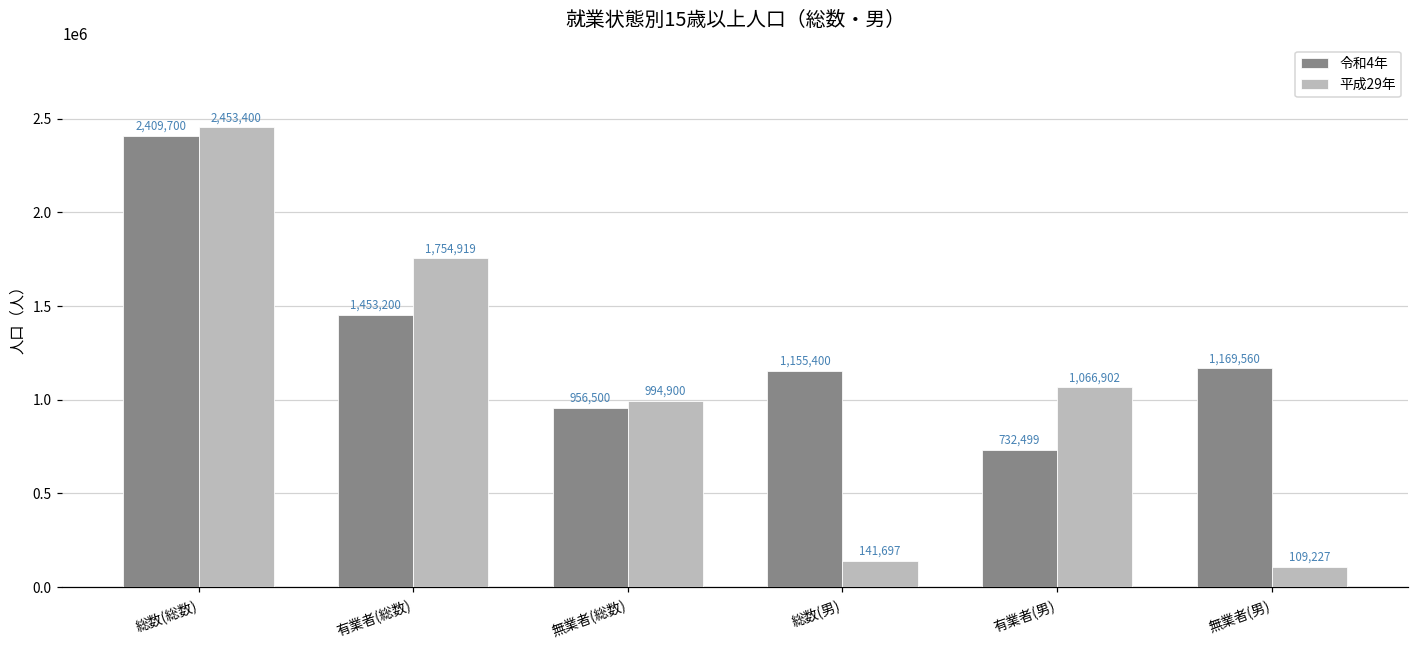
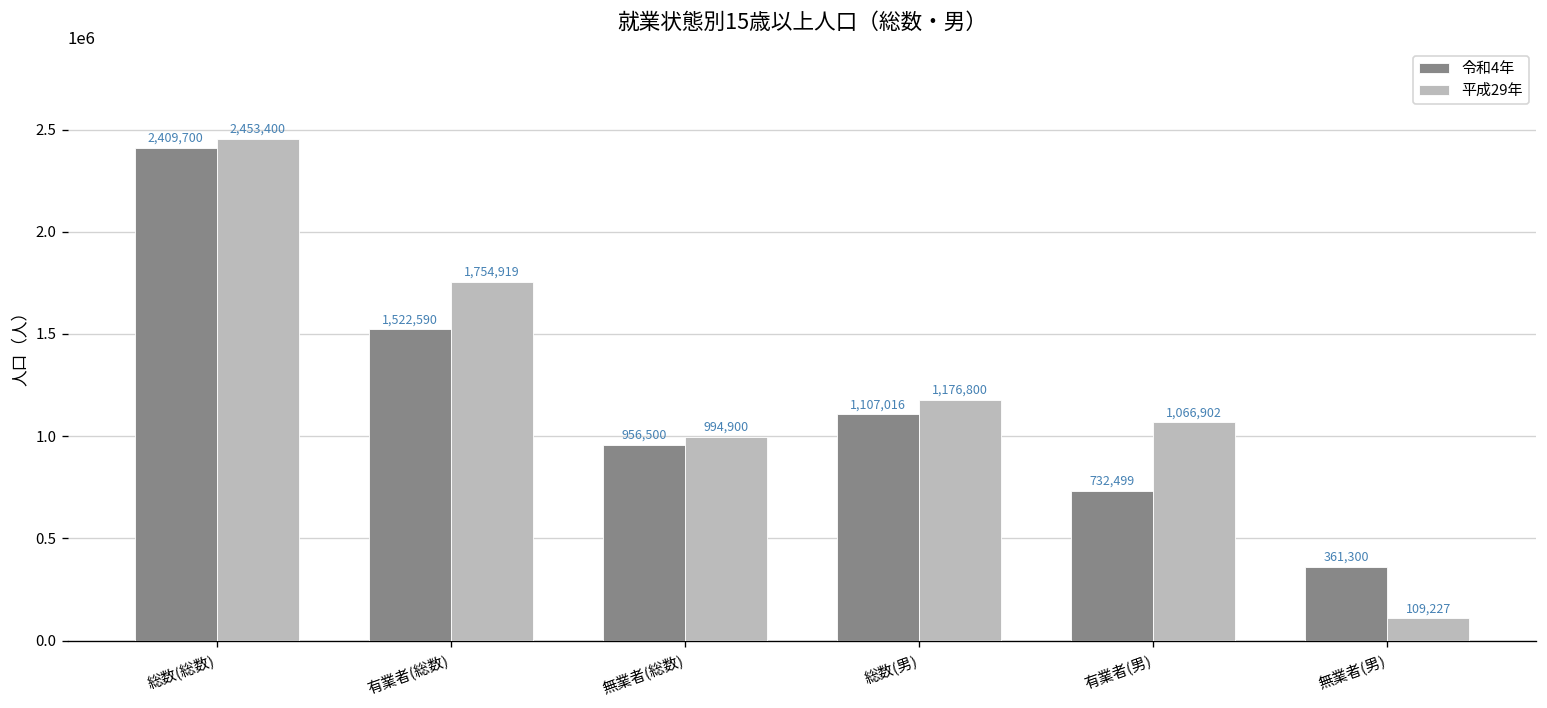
令和4年, 有業者(総数): 1,453,200 -> 1,522,590
令和4年, 総数(男): 1,155,400 -> 1,107,016
平成29年, 総数(男): 141,697 -> 1,176,800
令和4年, 無業者(男): 1,169,560 -> 361,300
